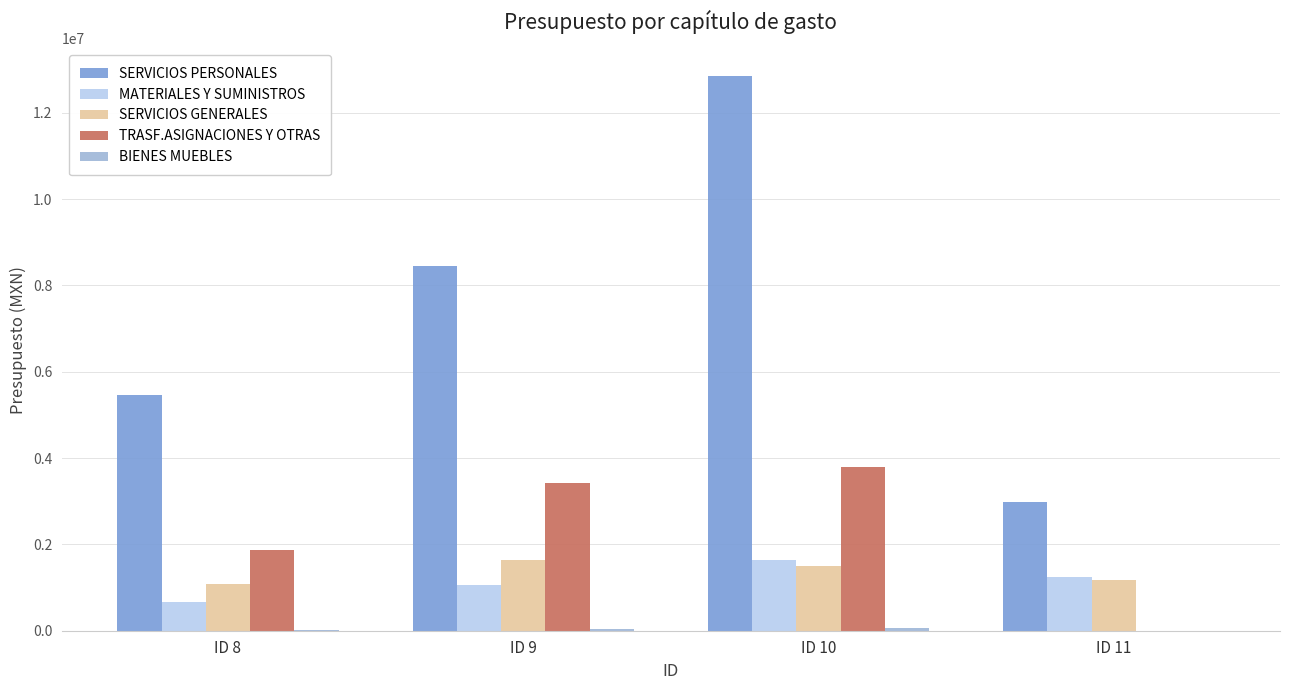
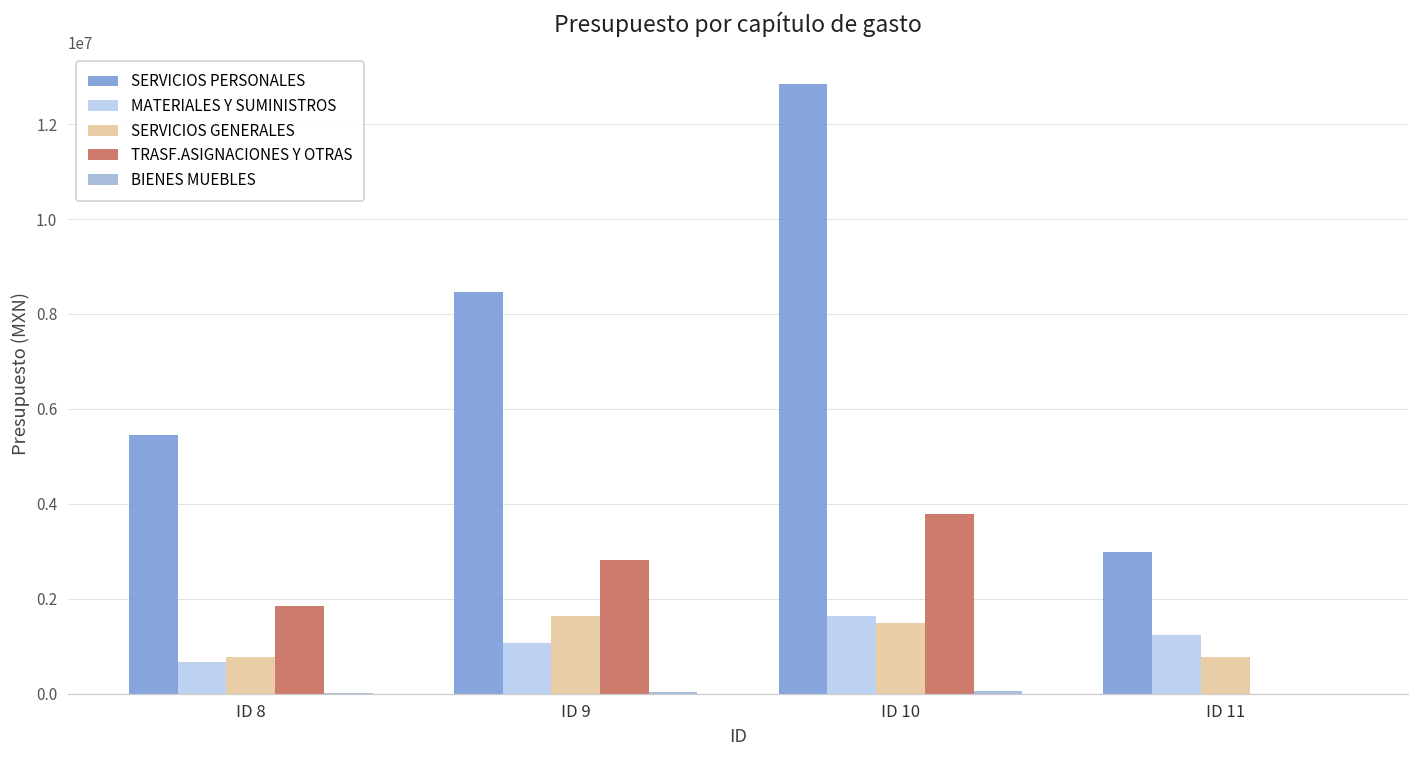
SERVICIOS GENERALES, ID 8: 1100000 -> 800000
TRASF.ASIGNACIONES Y OTRAS, ID 9: 3400000 -> 2800000
SERVICIOS GENERALES, ID 11: 1200000 -> 800000
